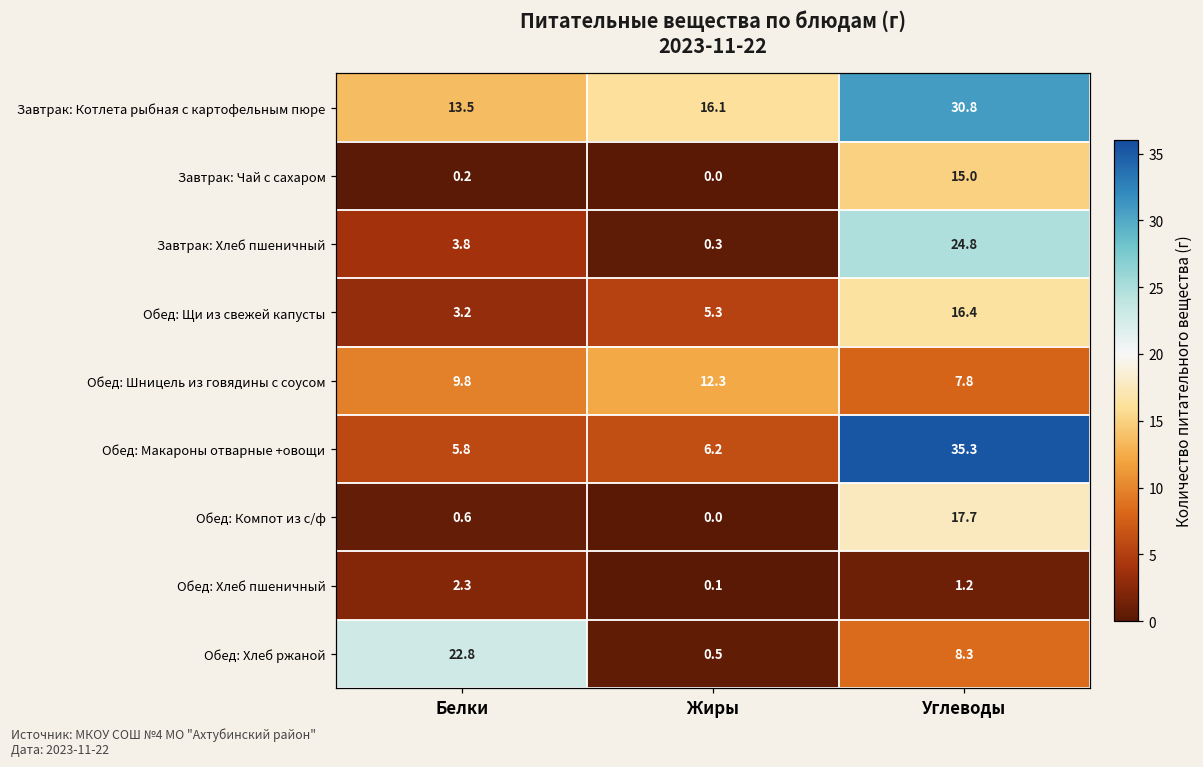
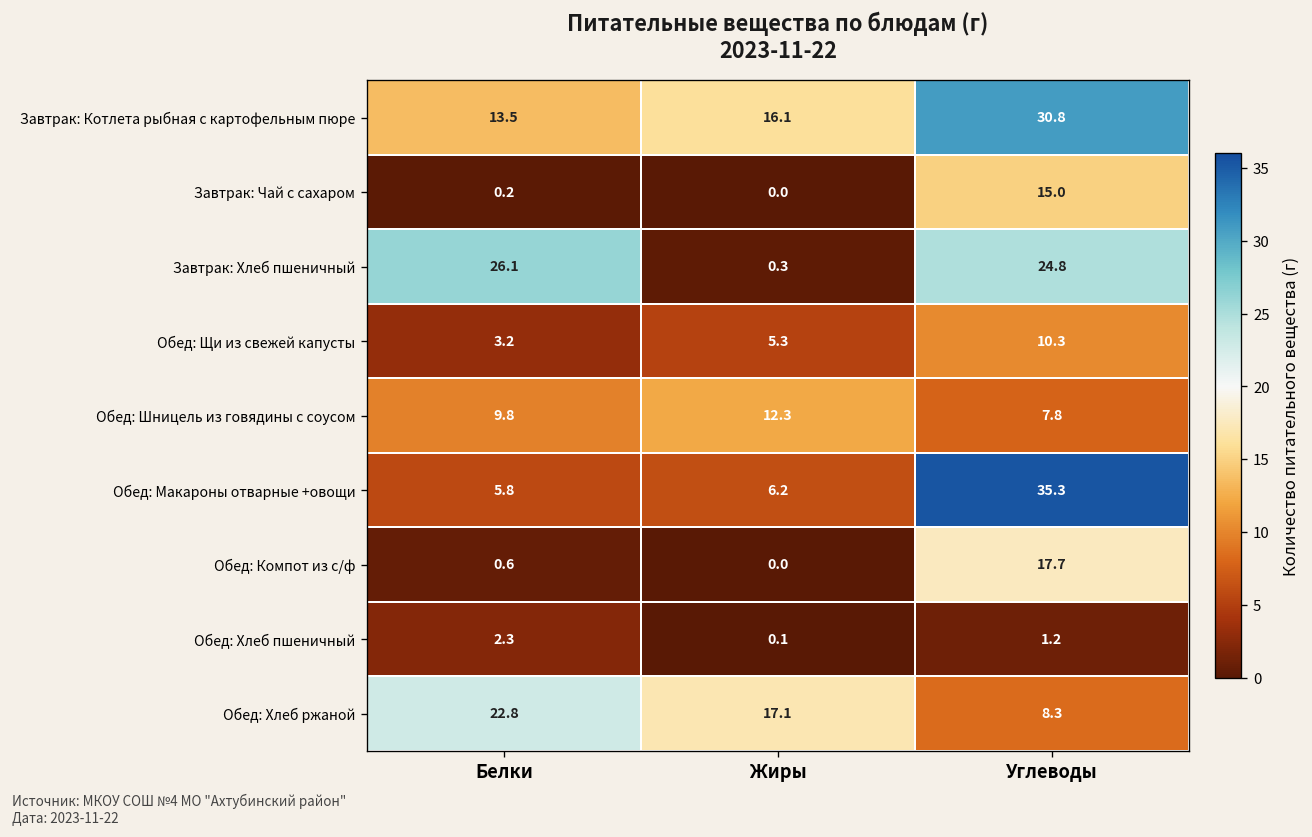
Завтрак: Хлеб пшеничный, Белки: 3.8 -> 26.1
Обед: Щи из свежей капусты, Углеводы: 16.4 -> 10.3
Обед: Хлеб ржаной, Жиры: 0.5 -> 17.1
